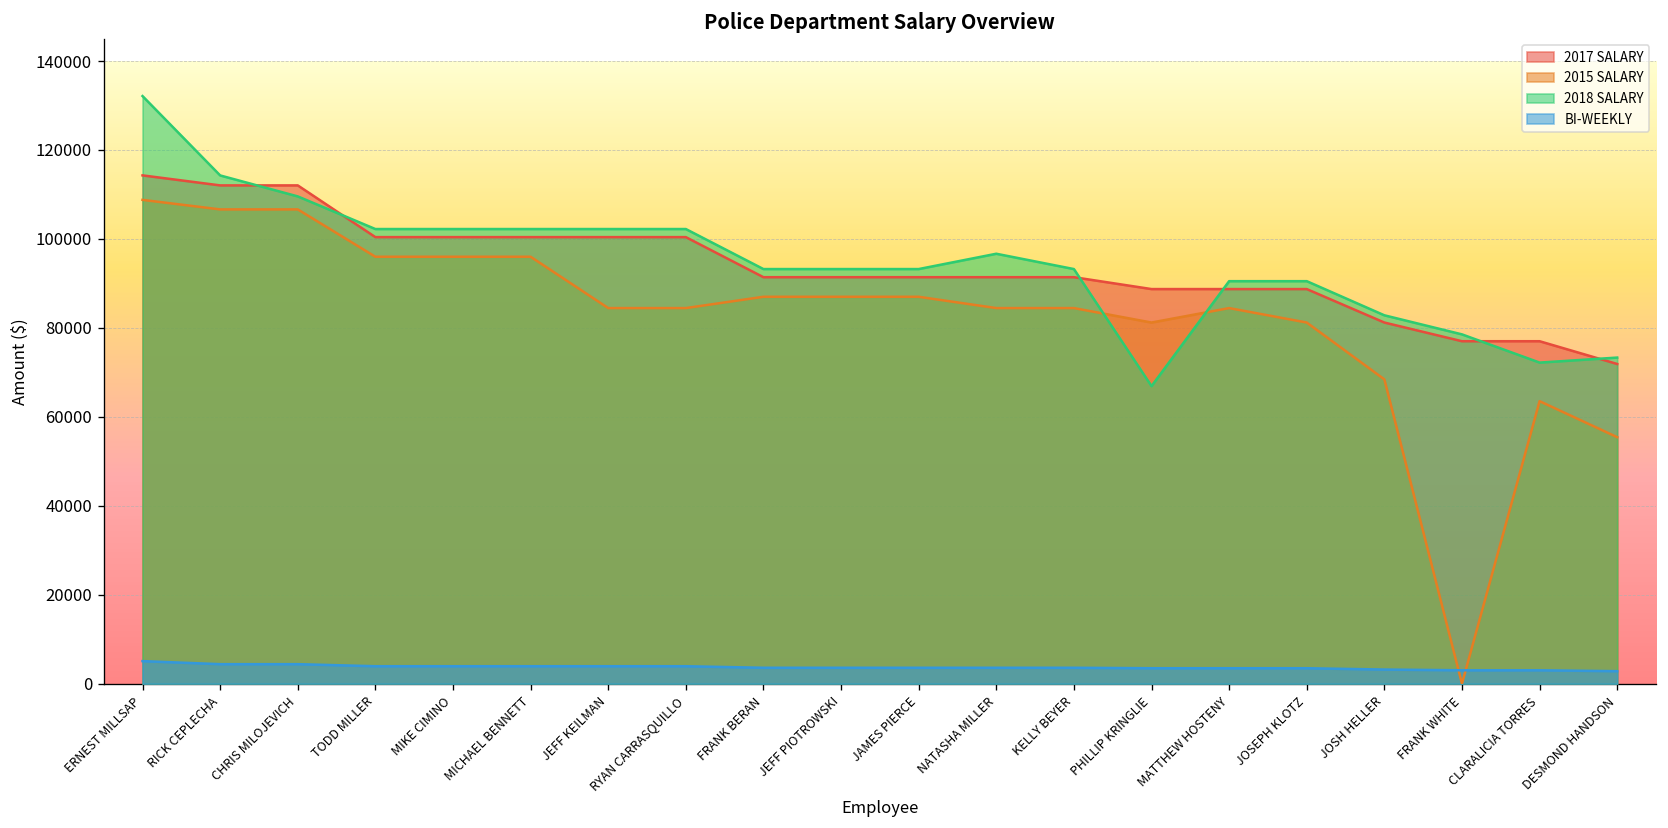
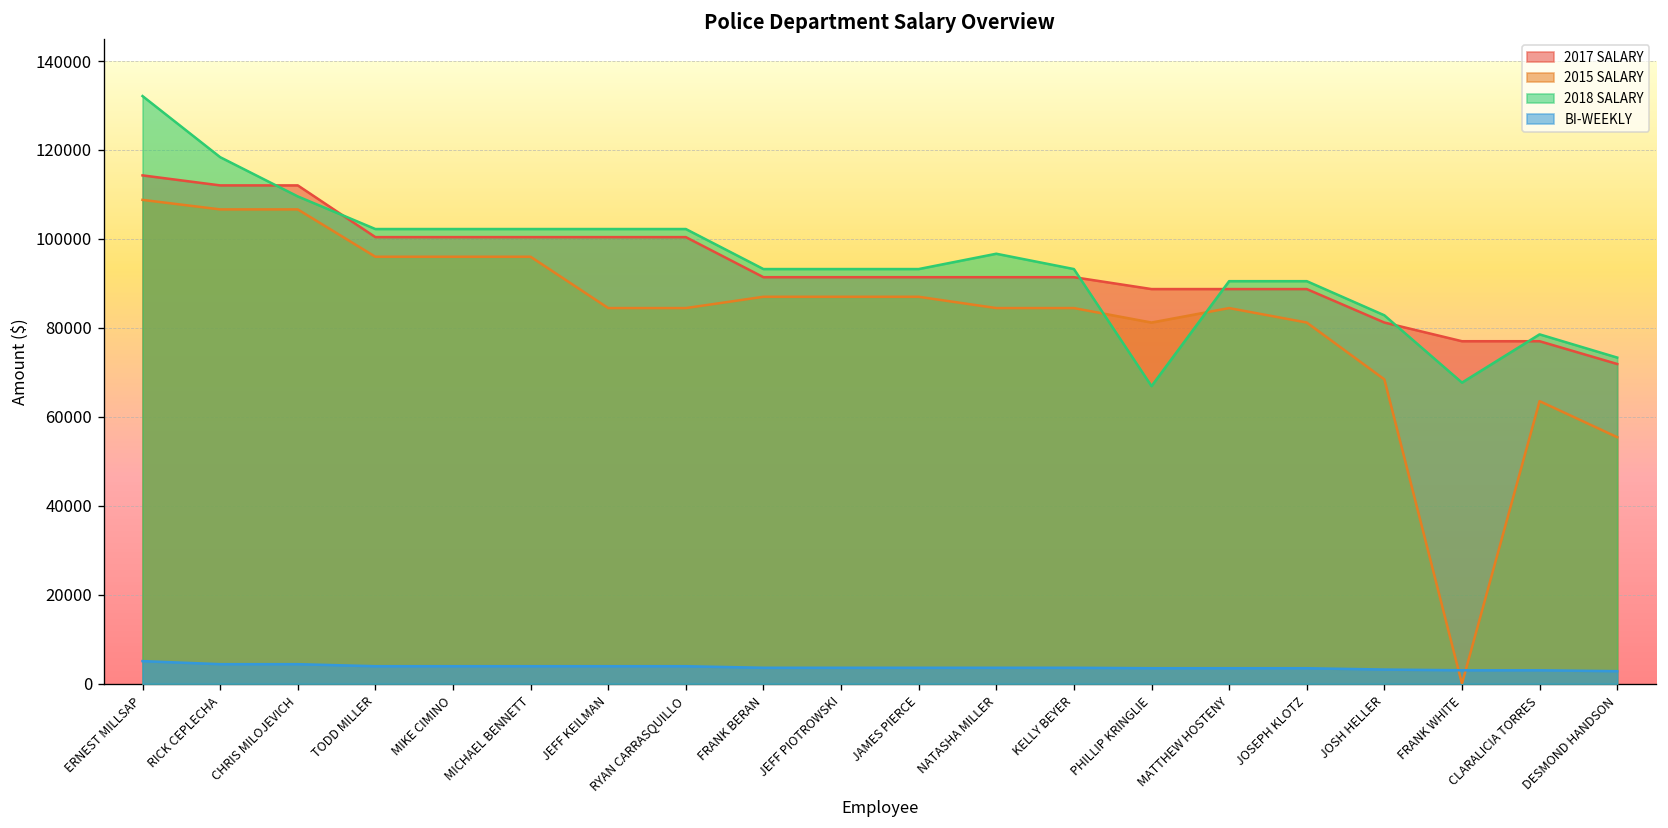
2018 SALARY, RICK CEPLECHA: 114000 -> 118000
2018 SALARY, FRANK WHITE: 79000 -> 68000
2018 SALARY, CLARALICIA TORRES: 72000 -> 79000
